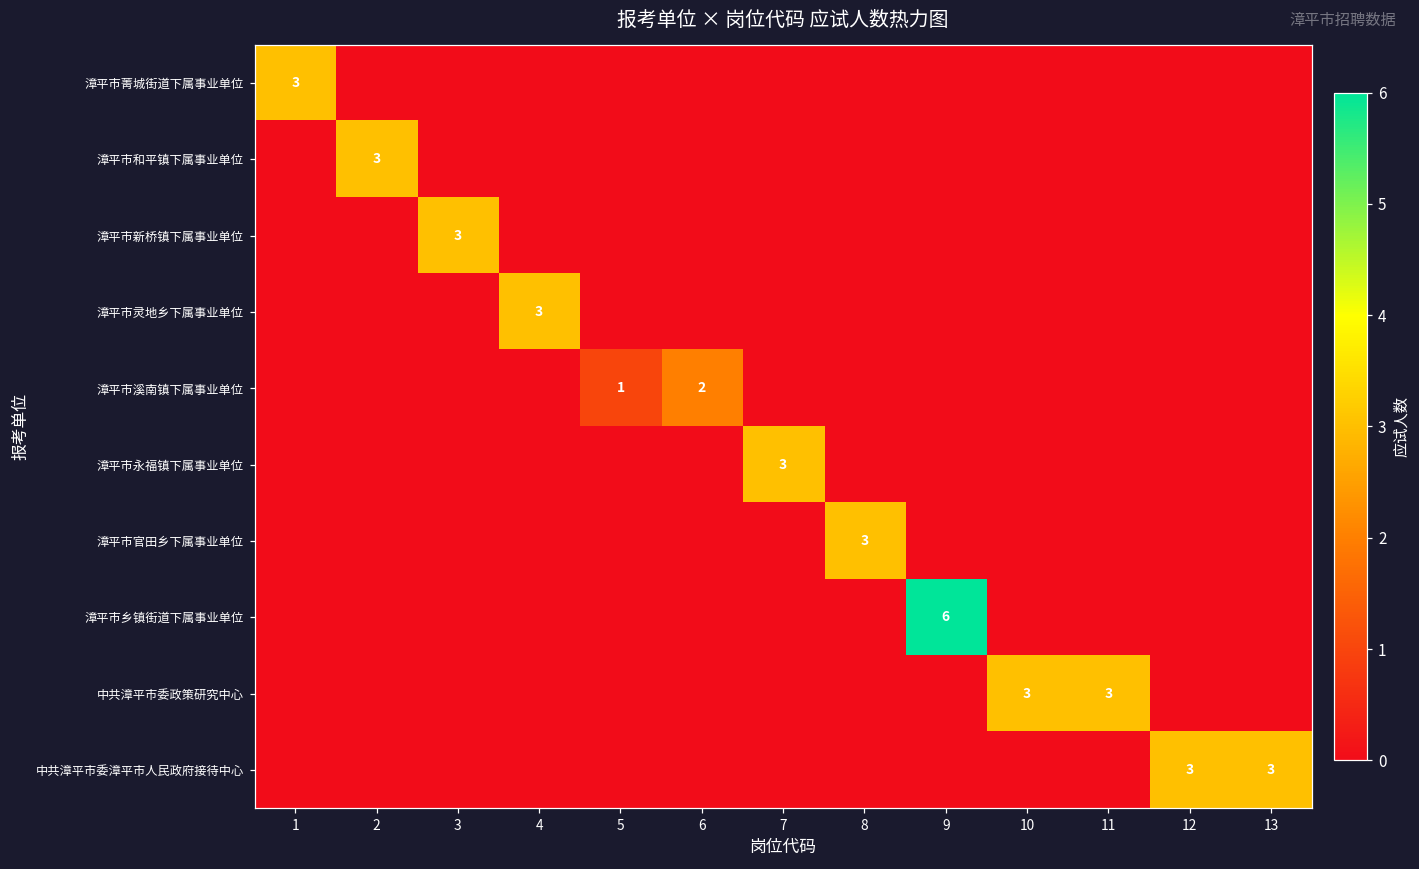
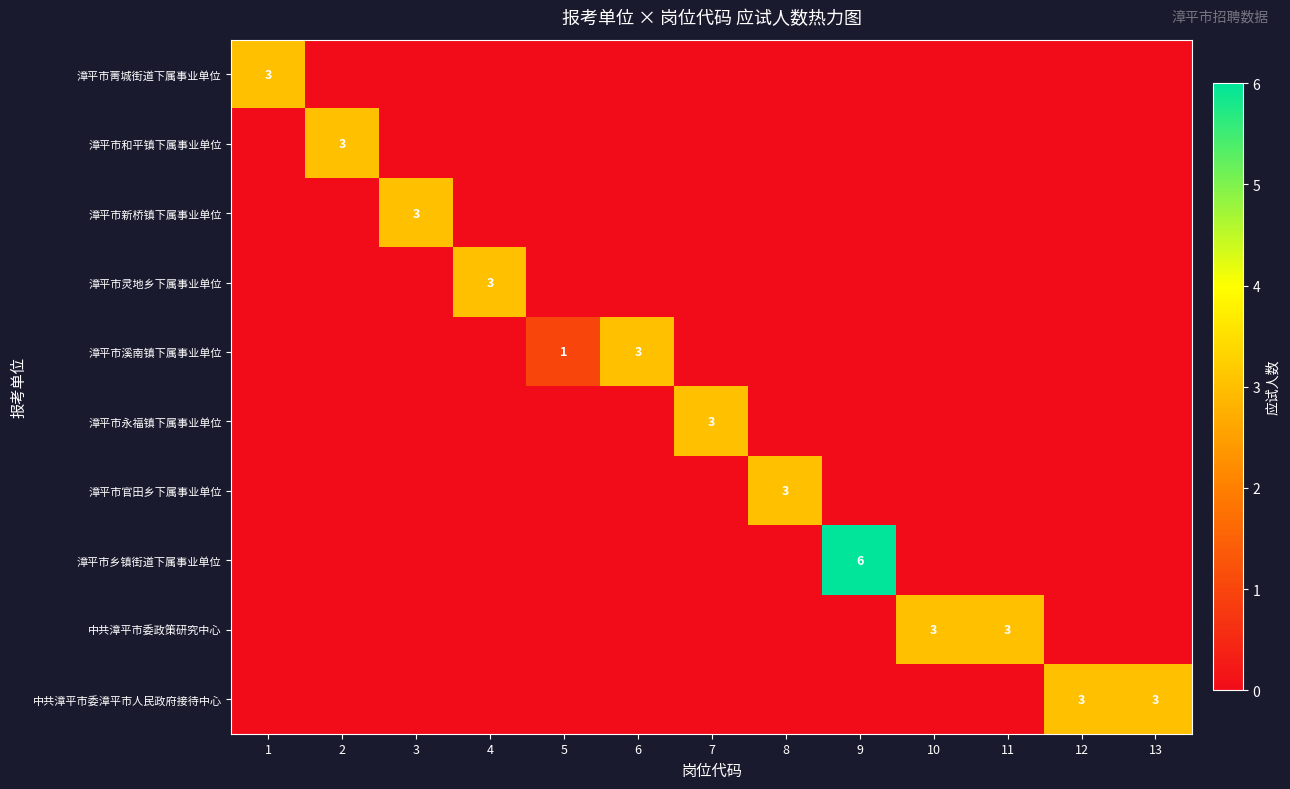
漳平市溪南镇下属事业单位, 6: 2 -> 3
